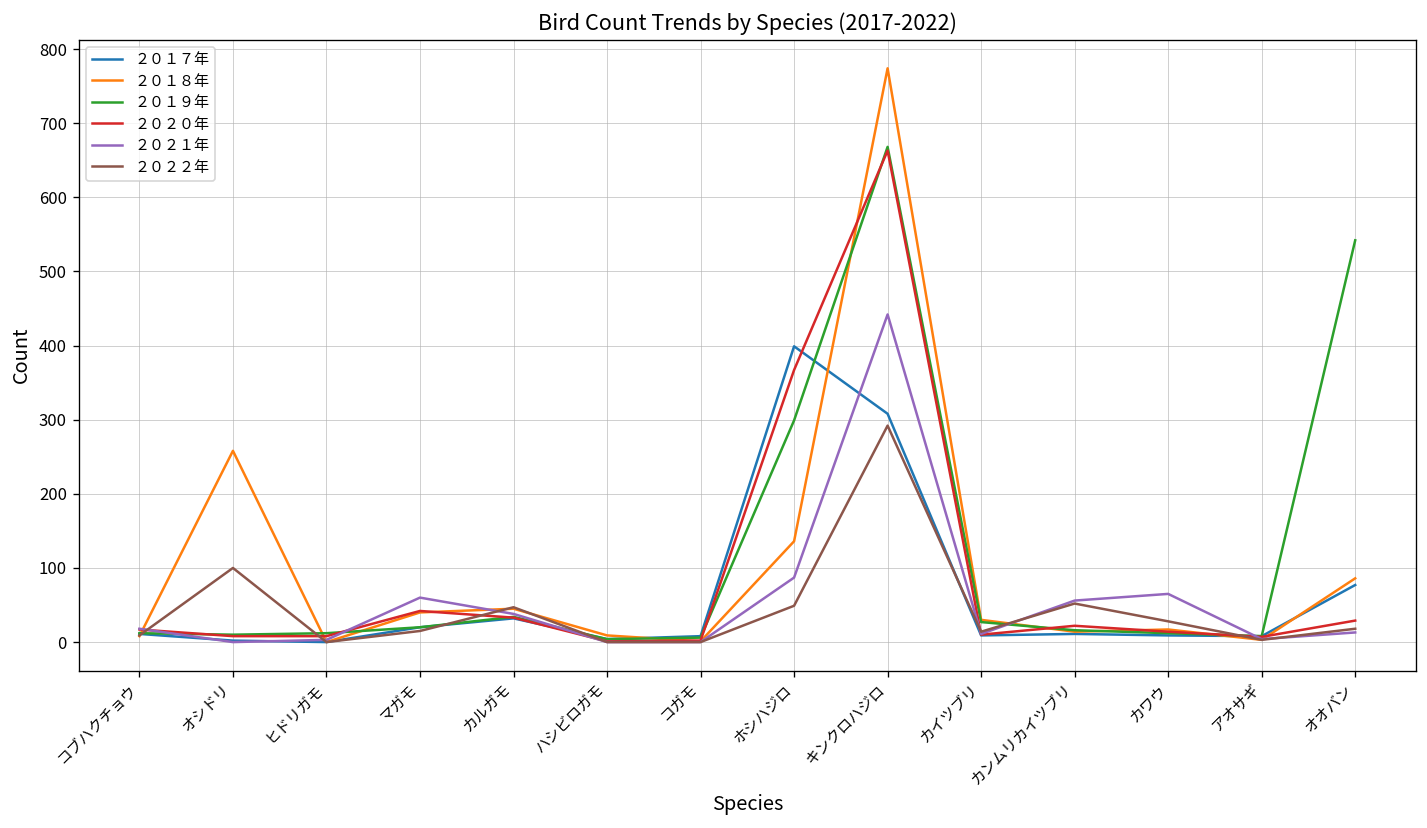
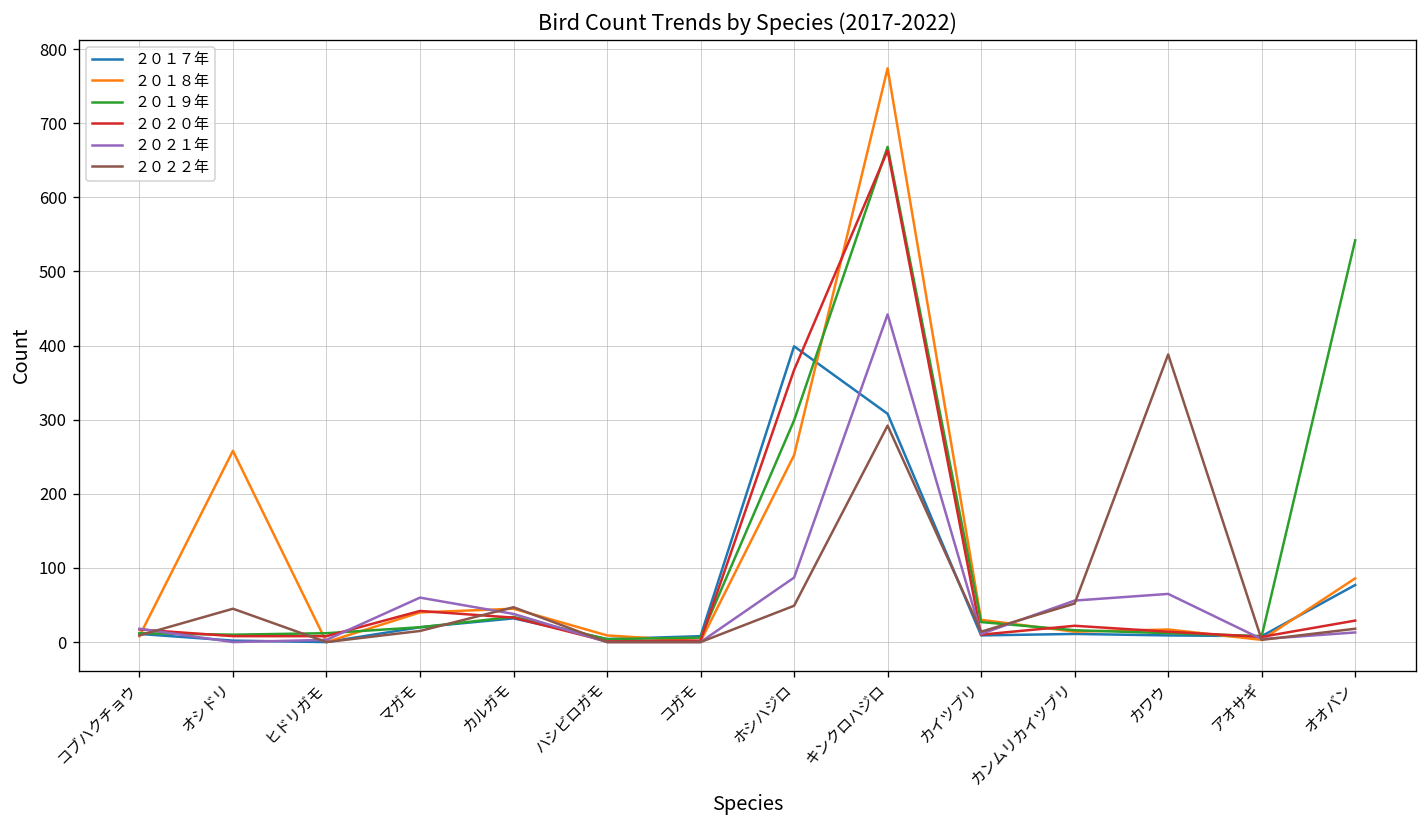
２０２２年, オシドリ: 100 -> 50
２０１８年, ホシハジロ: 140 -> 250
２０２２年, カワウ: 30 -> 390
